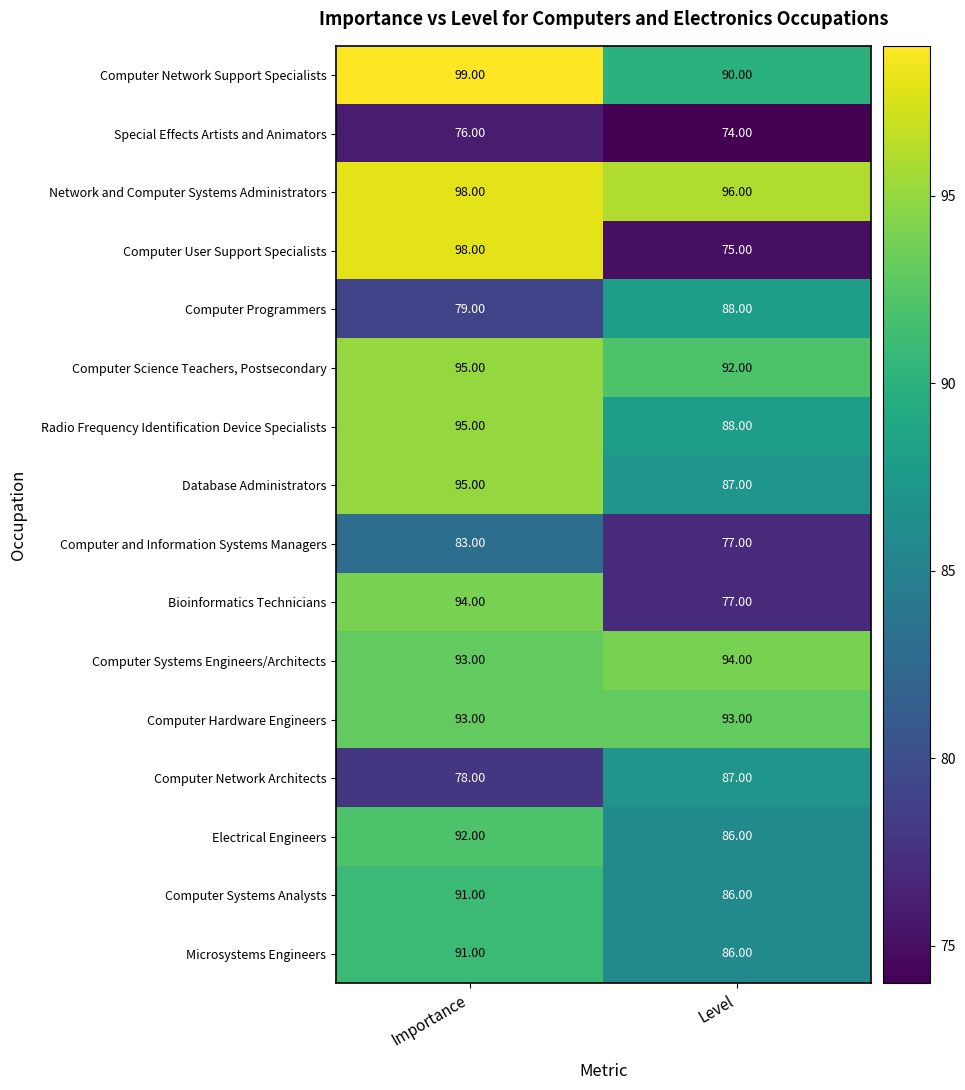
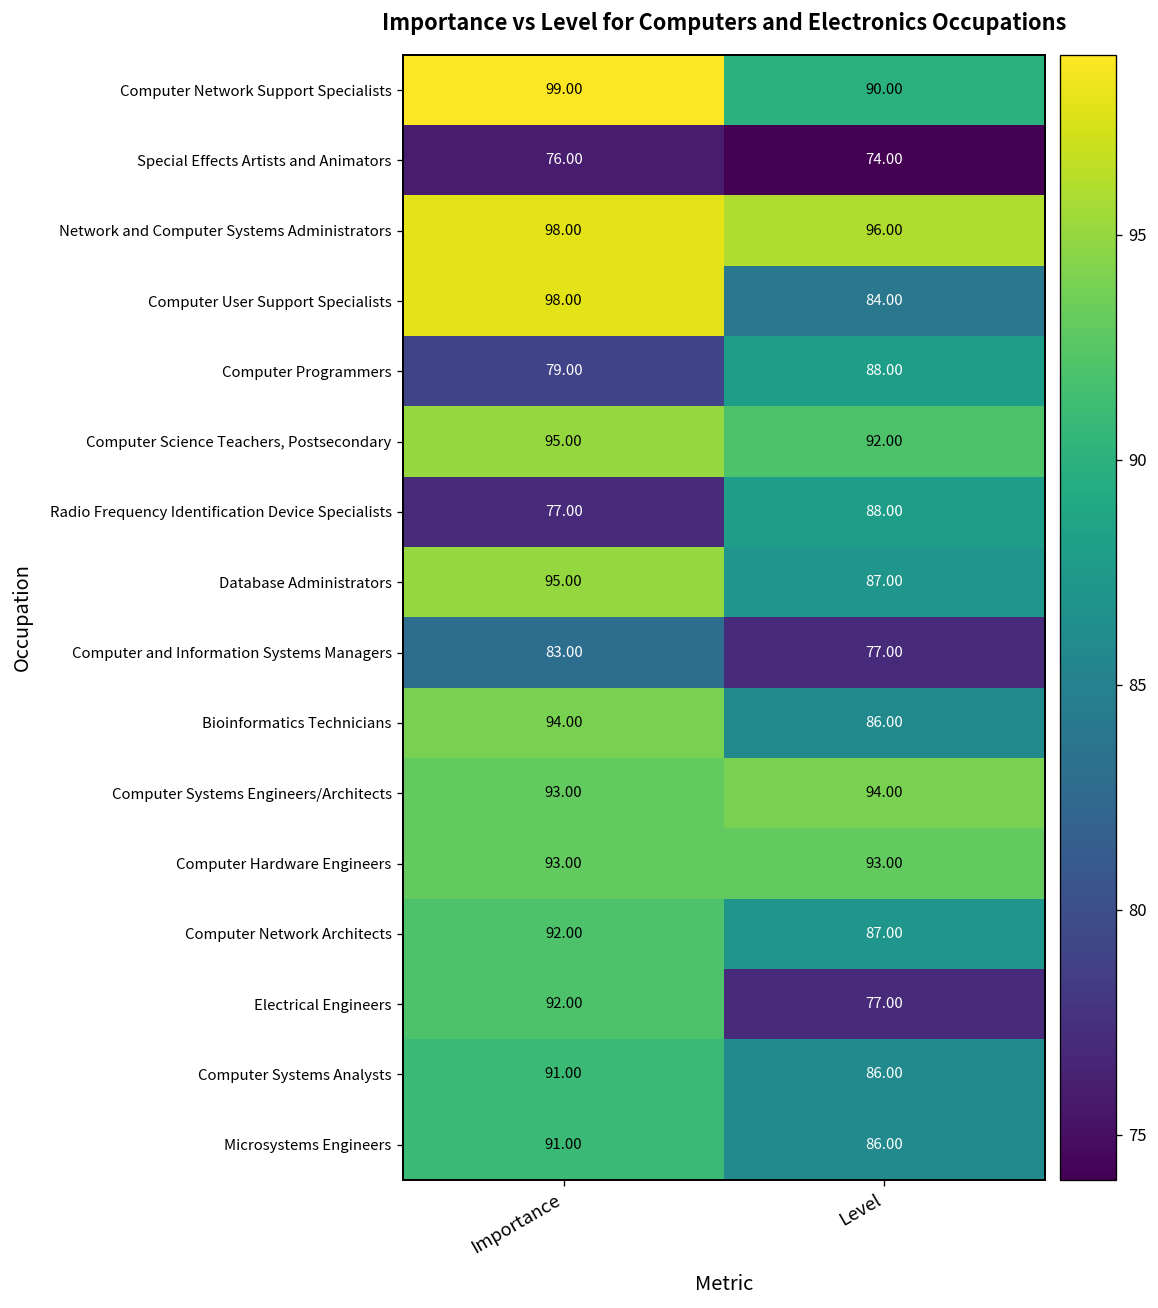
Computer User Support Specialists, Level: 75.00 -> 84.00
Radio Frequency Identification Device Specialists, Importance: 95.00 -> 77.00
Bioinformatics Technicians, Level: 77.00 -> 86.00
Computer Network Architects, Importance: 78.00 -> 92.00
Electrical Engineers, Level: 86.00 -> 77.00
